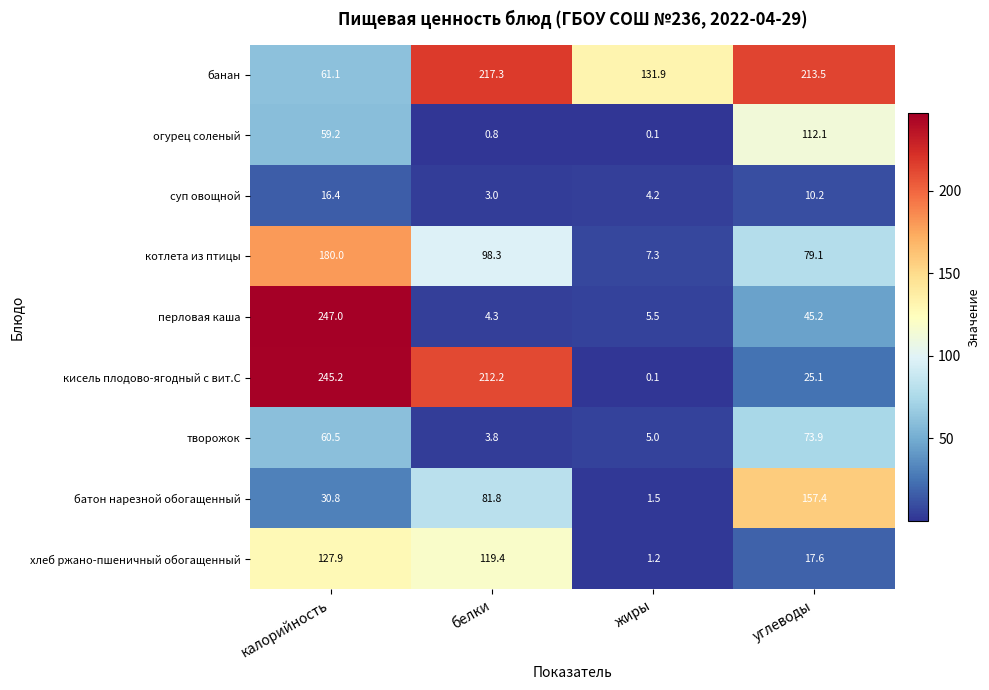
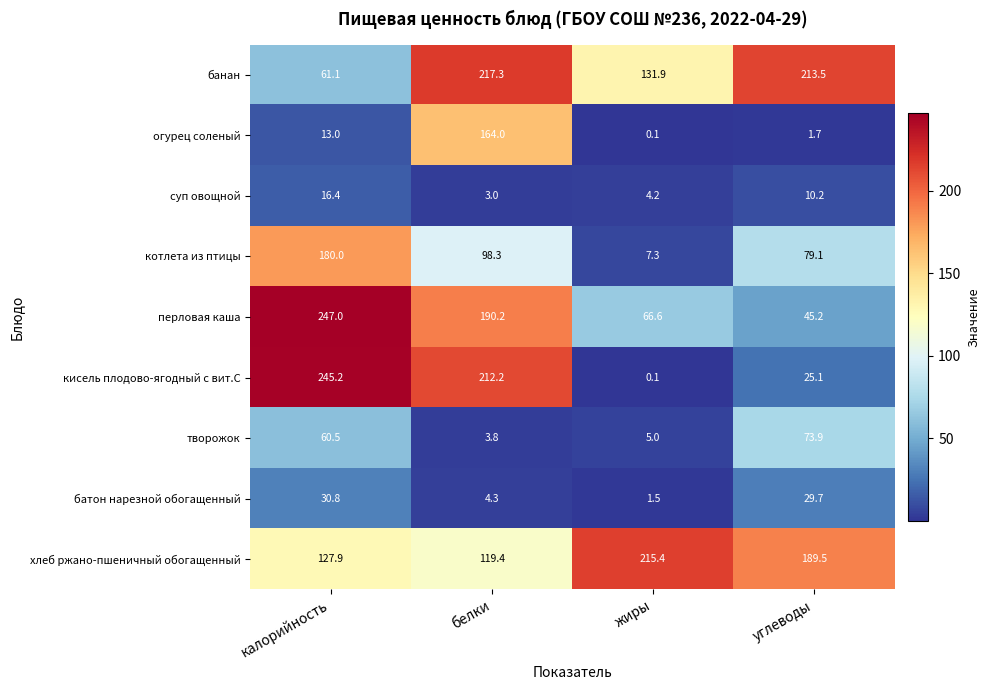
огурец соленый, калорийность: 59.2 -> 13.0
огурец соленый, белки: 0.8 -> 164.0
огурец соленый, углеводы: 112.1 -> 1.7
перловая каша, белки: 4.3 -> 190.2
перловая каша, жиры: 5.5 -> 66.6
батон нарезной обогащенный, белки: 81.8 -> 4.3
батон нарезной обогащенный, углеводы: 157.4 -> 29.7
хлеб ржано-пшеничный обогащенный, жиры: 1.2 -> 215.4
хлеб ржано-пшеничный обогащенный, углеводы: 17.6 -> 189.5
